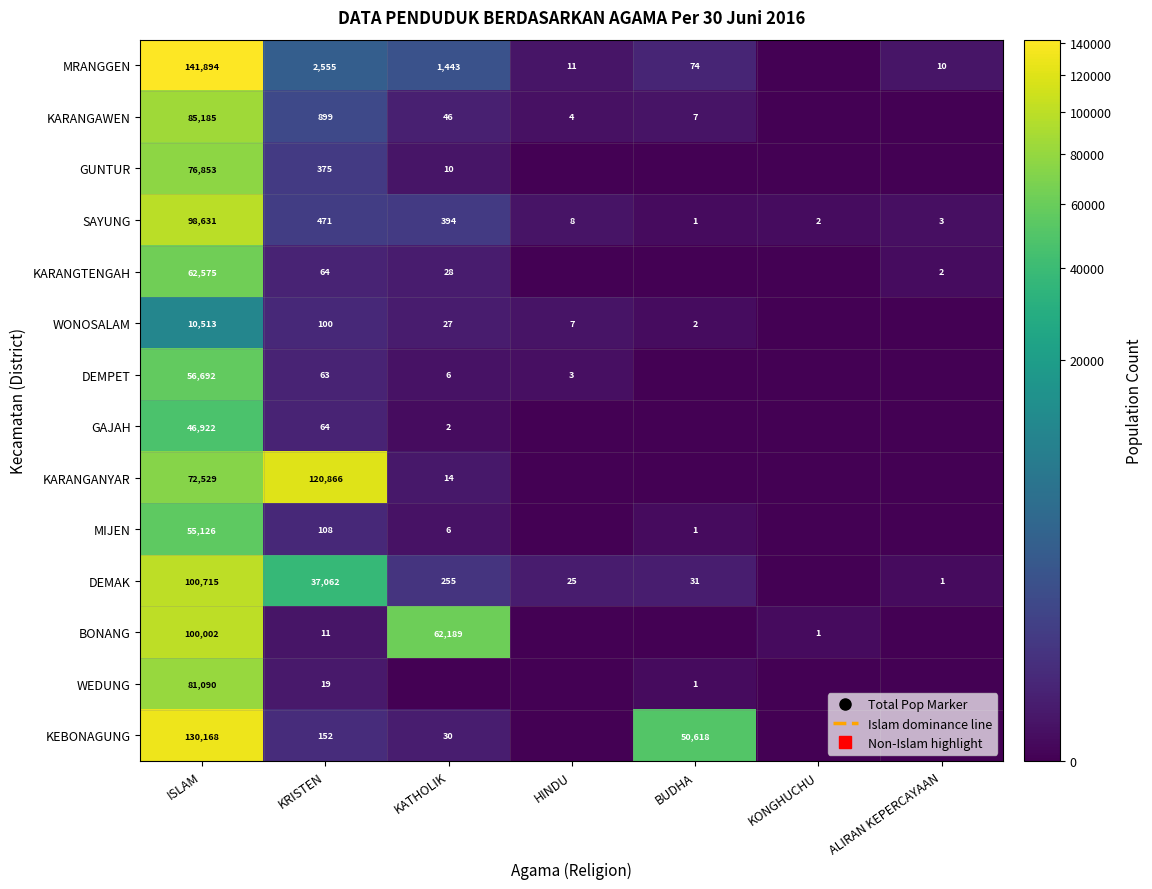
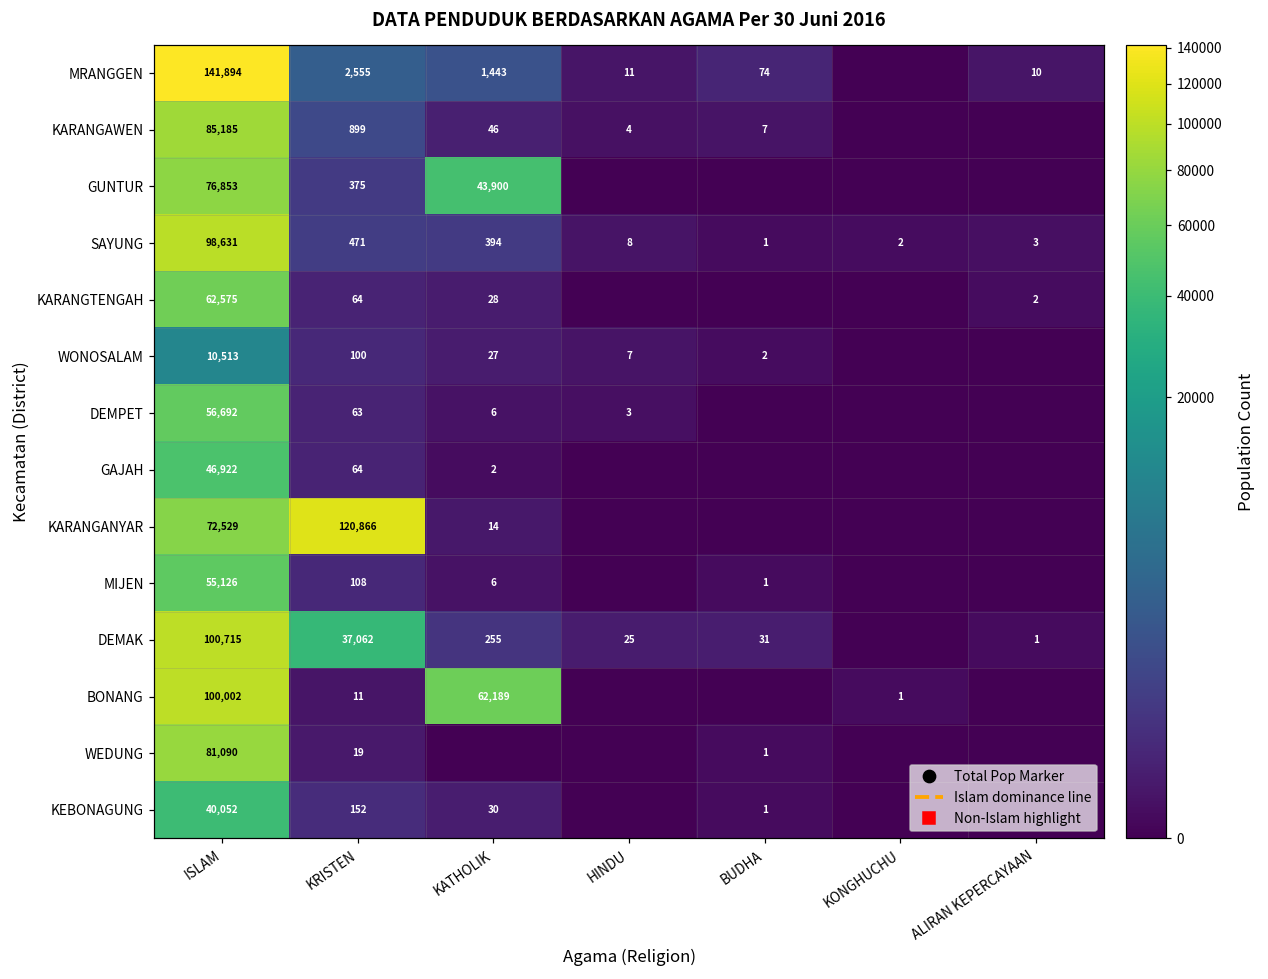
GUNTUR, KATHOLIK: 10 -> 43,900
KEBONAGUNG, ISLAM: 130,168 -> 40,052
KEBONAGUNG, BUDHA: 50,618 -> 1
